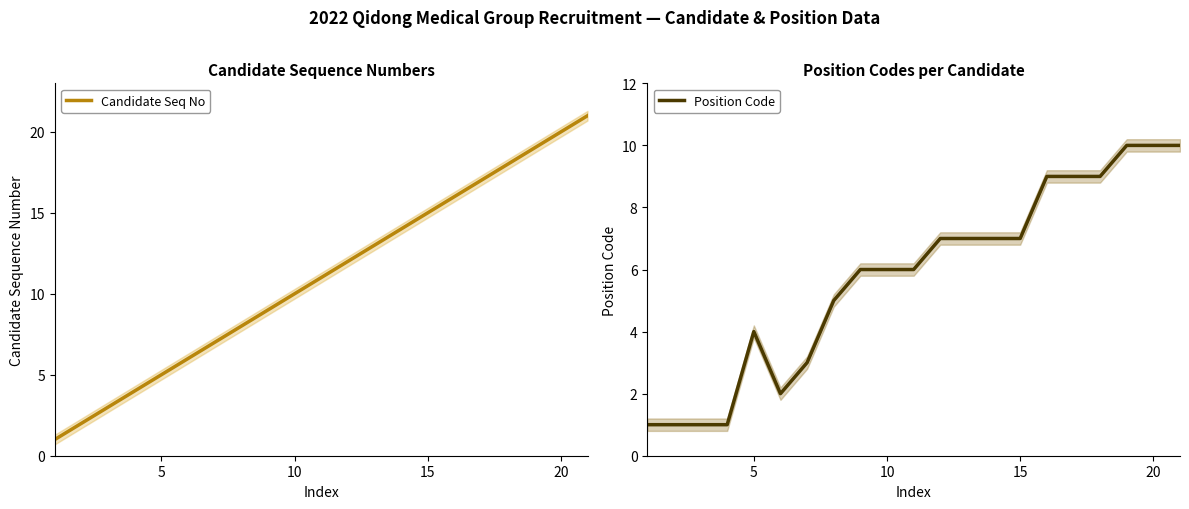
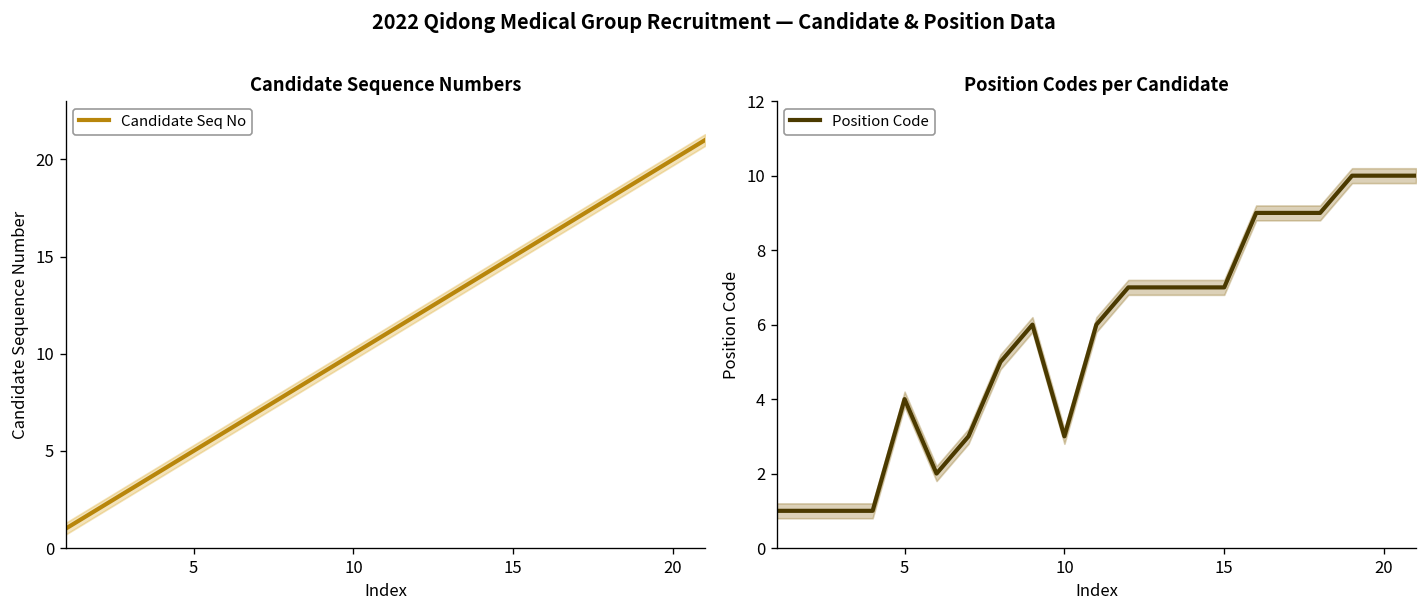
Position Codes per Candidate, Position Code, 10: 6 -> 3
